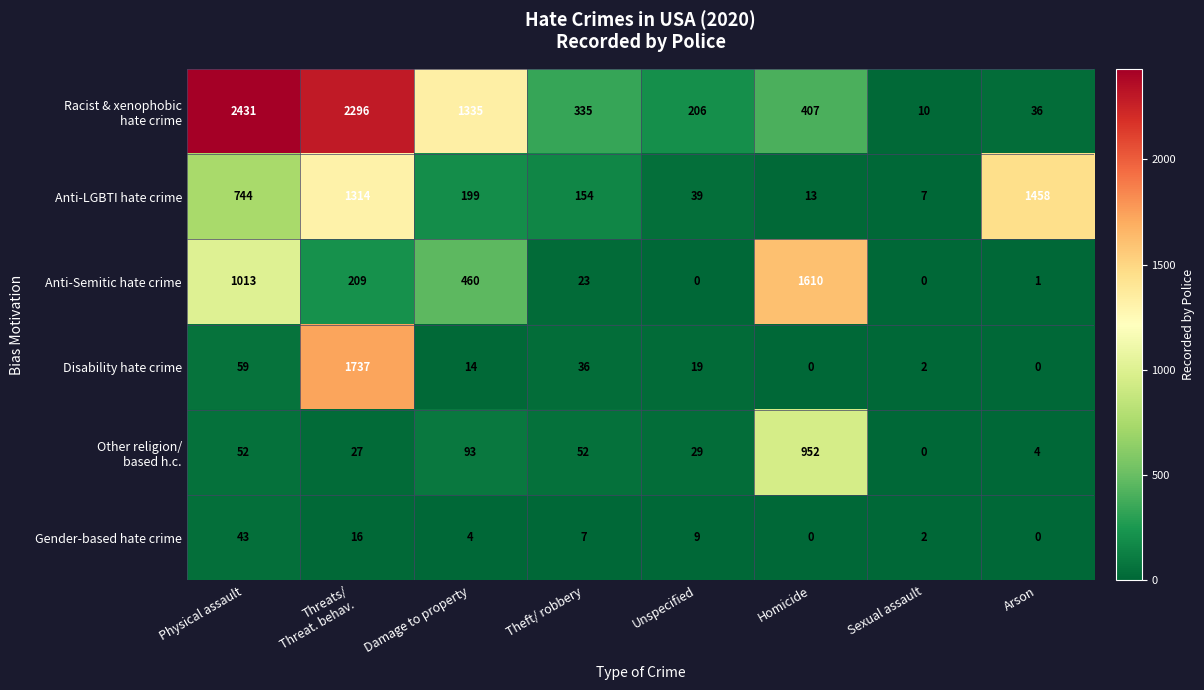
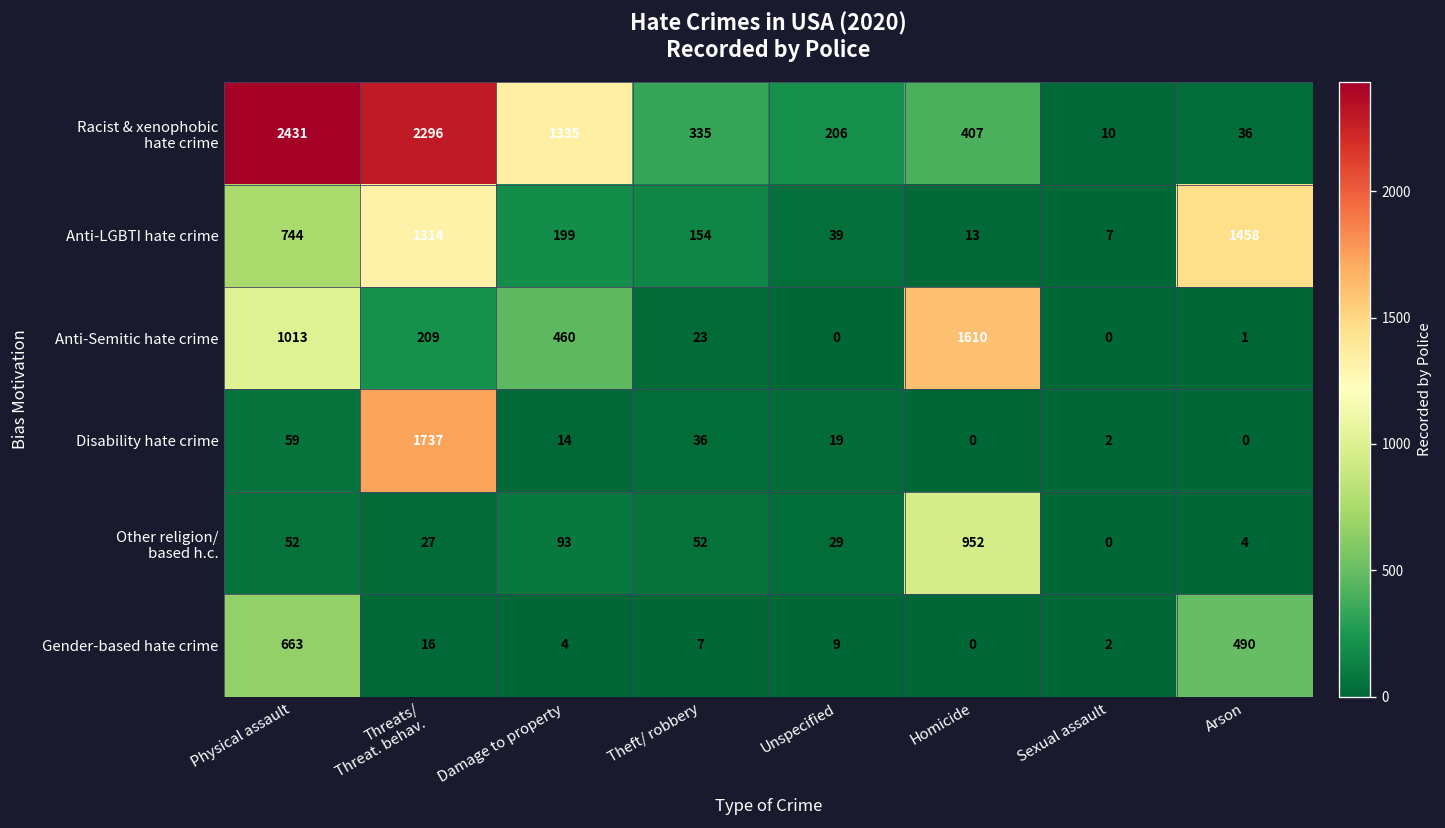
Gender-based hate crime, Physical assault: 43 -> 663
Gender-based hate crime, Arson: 0 -> 490
